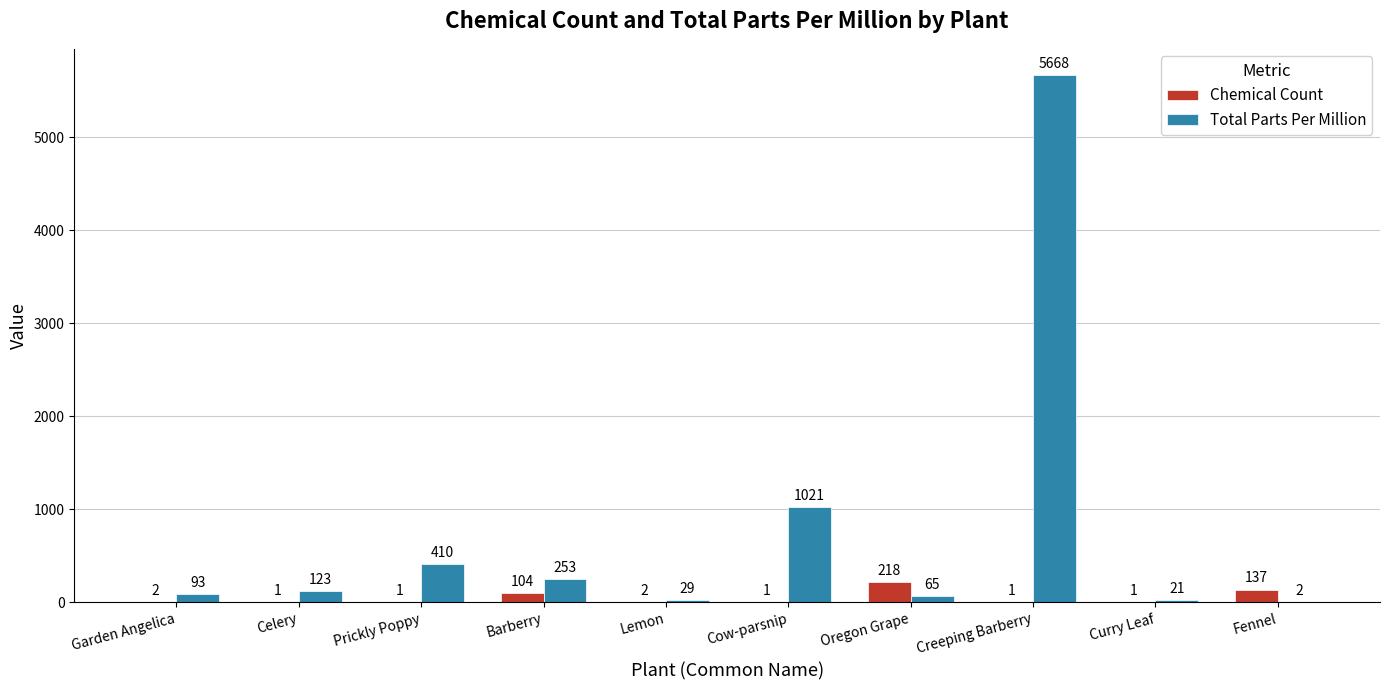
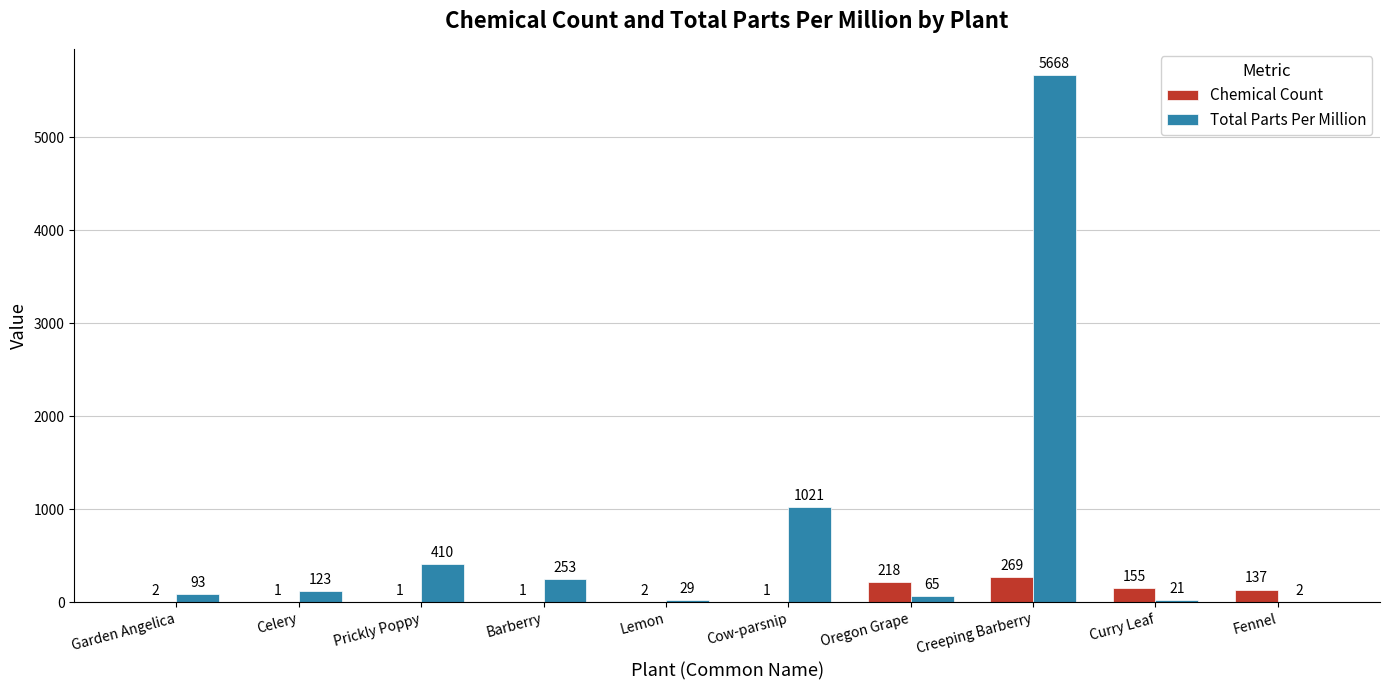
Chemical Count, Barberry: 104 -> 1
Chemical Count, Creeping Barberry: 1 -> 269
Chemical Count, Curry Leaf: 1 -> 155
